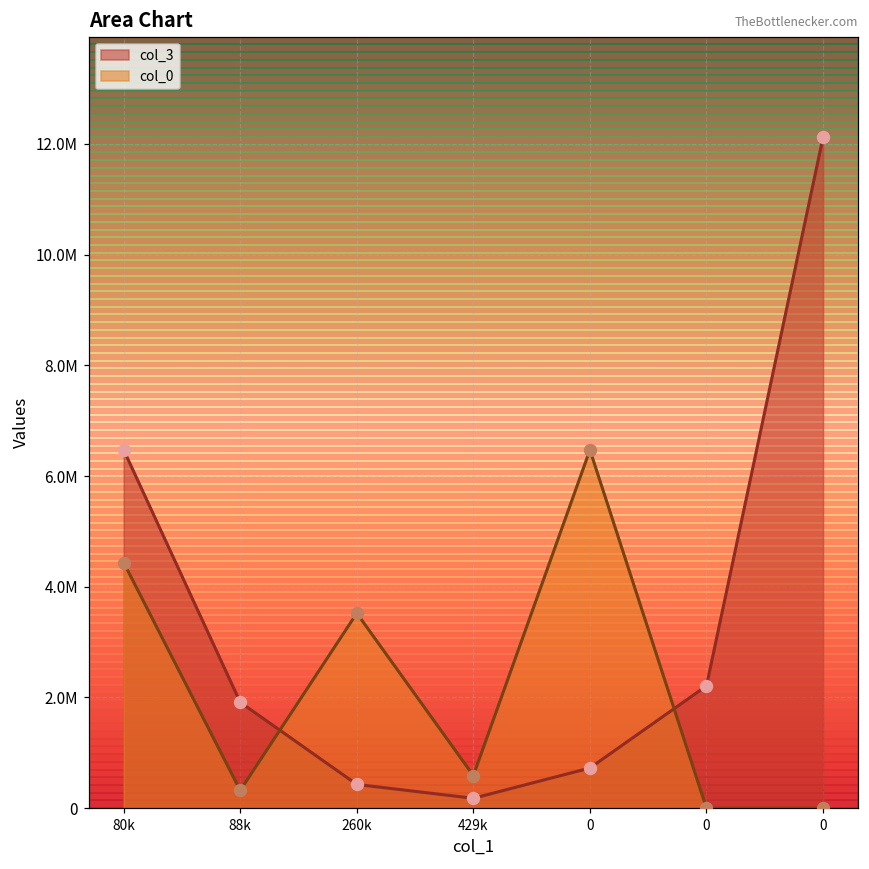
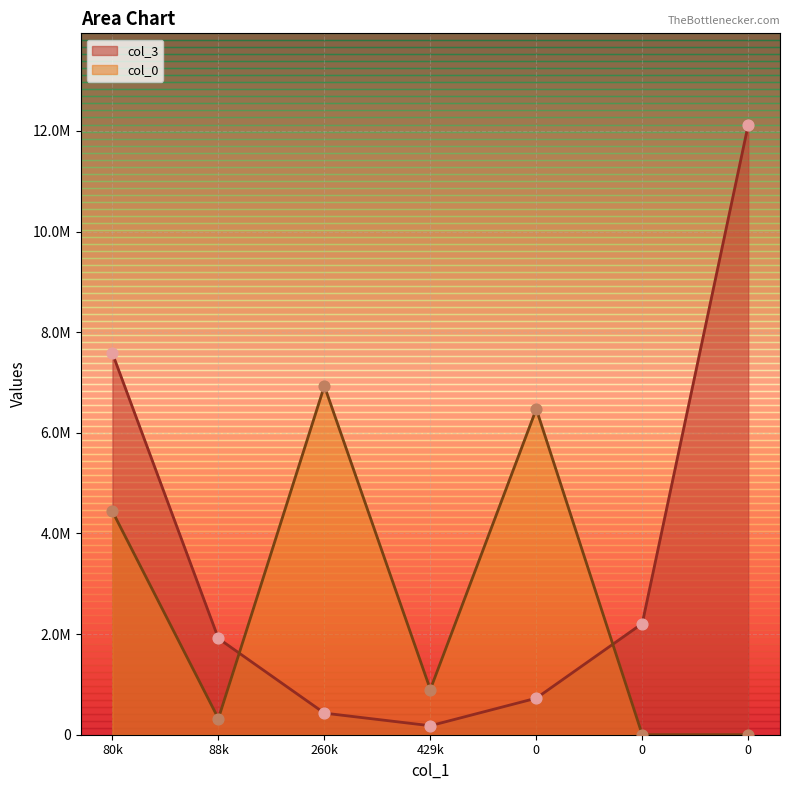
col_3, 80k: 6500000 -> 7600000
col_0, 260k: 3500000 -> 6900000
col_0, 429k: 600000 -> 900000
